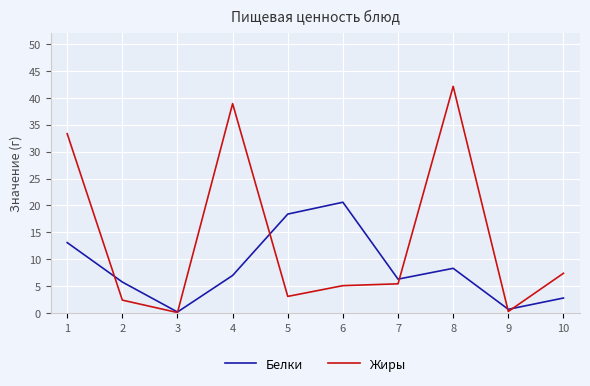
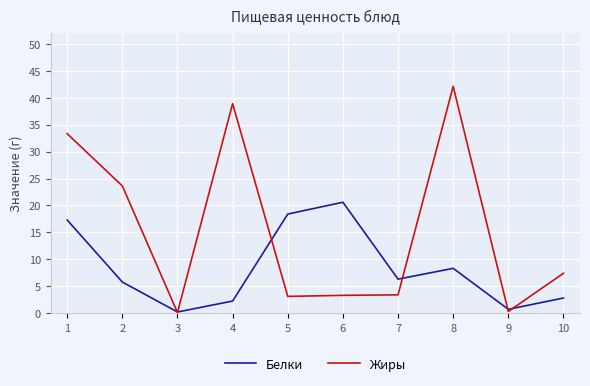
Белки, 1: 13 -> 17
Жиры, 2: 2 -> 24
Белки, 4: 7 -> 2
Жиры, 6: 5 -> 3
Жиры, 7: 5 -> 3
